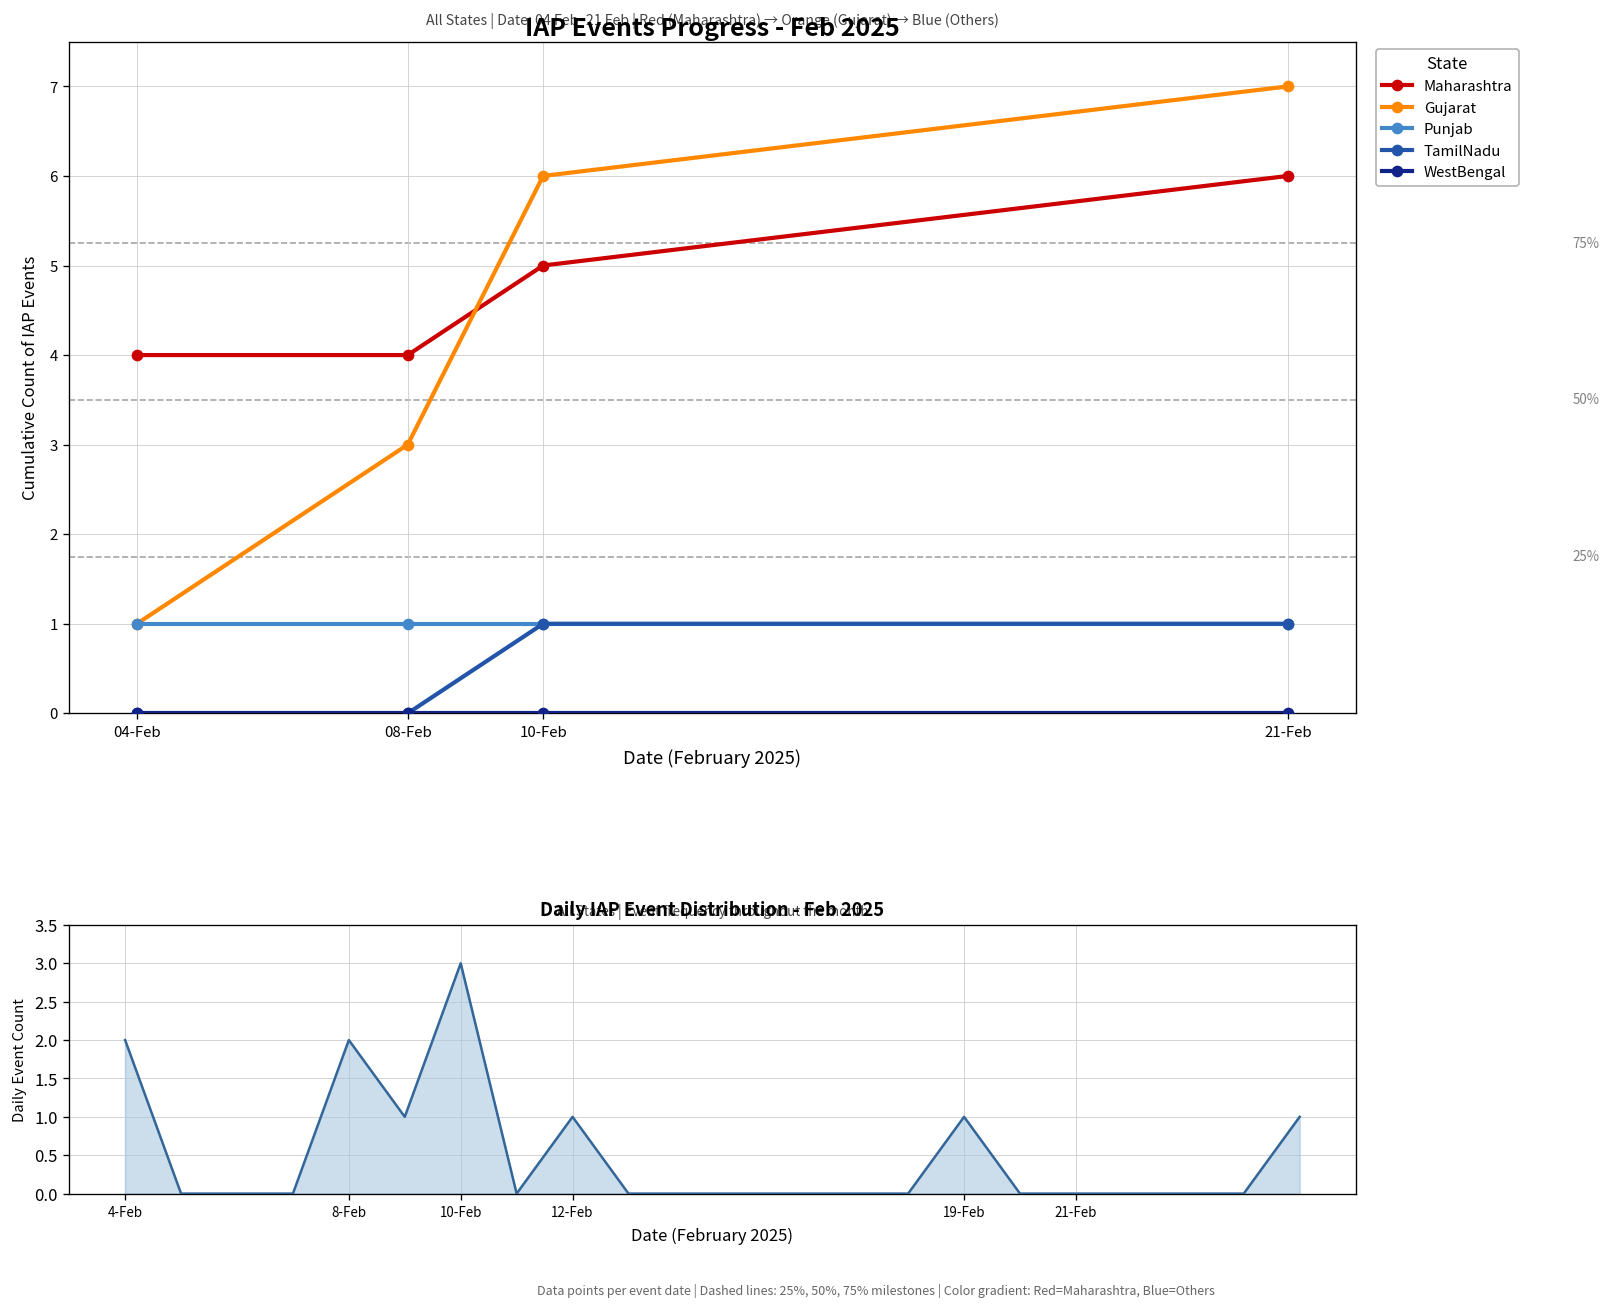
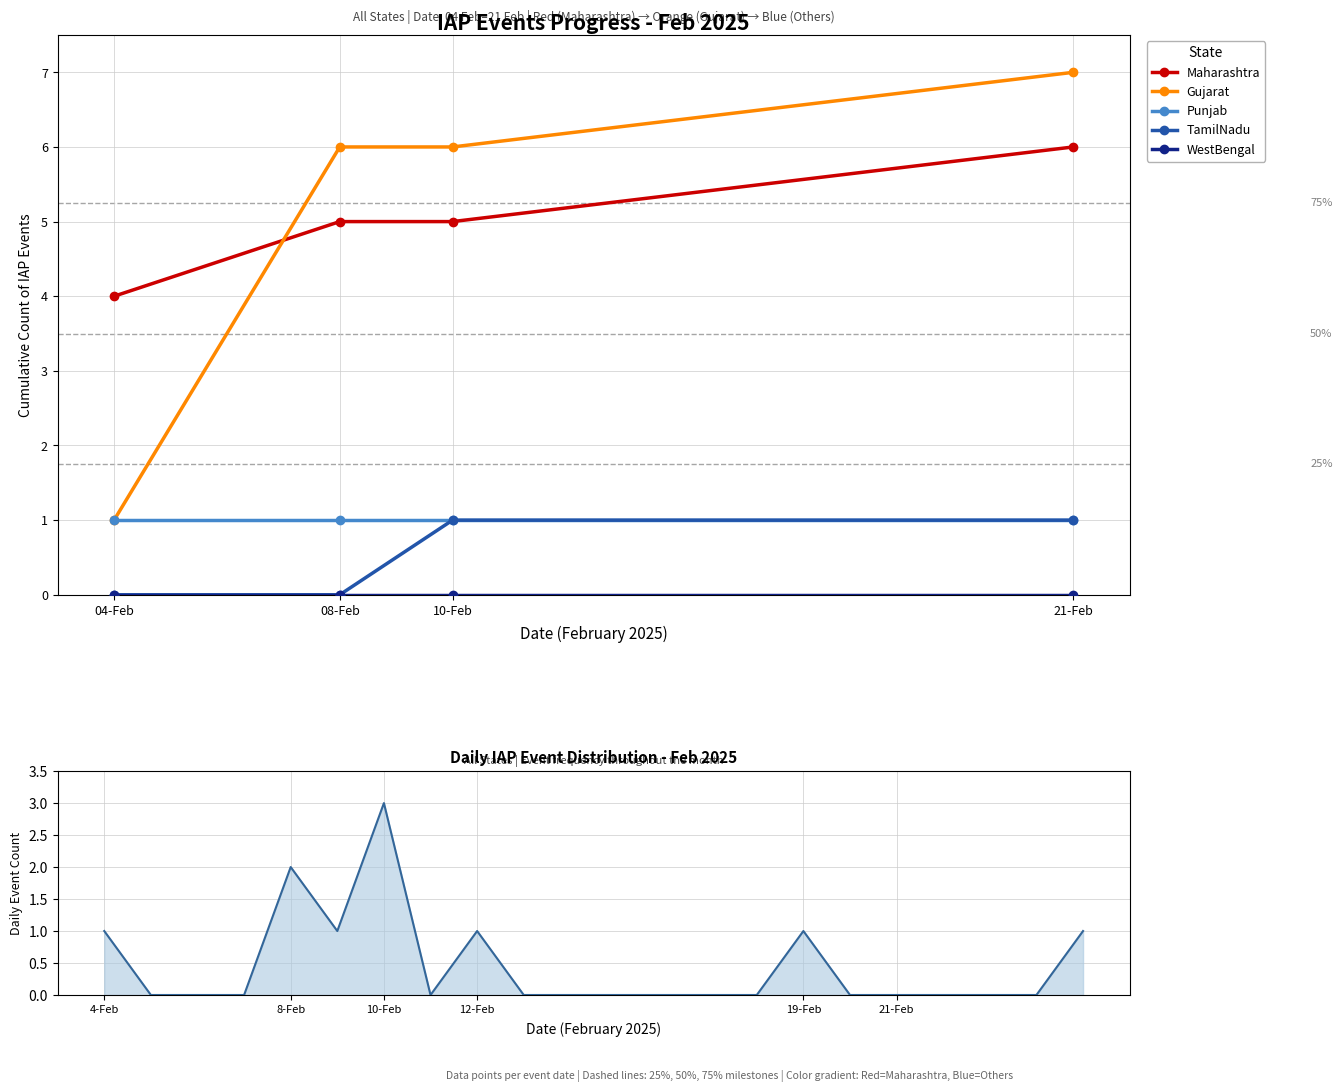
IAP Events Progress - Feb 2025, Maharashtra, 08-Feb: 4 -> 5
IAP Events Progress - Feb 2025, Gujarat, 08-Feb: 3 -> 6
Daily IAP Event Distribution - Feb 2025, 4-Feb: 2 -> 1
